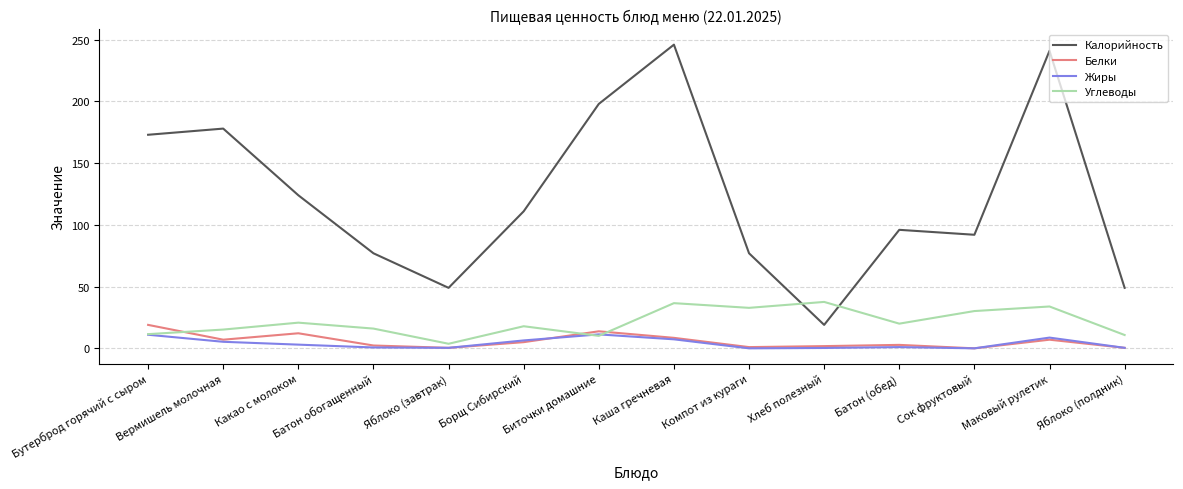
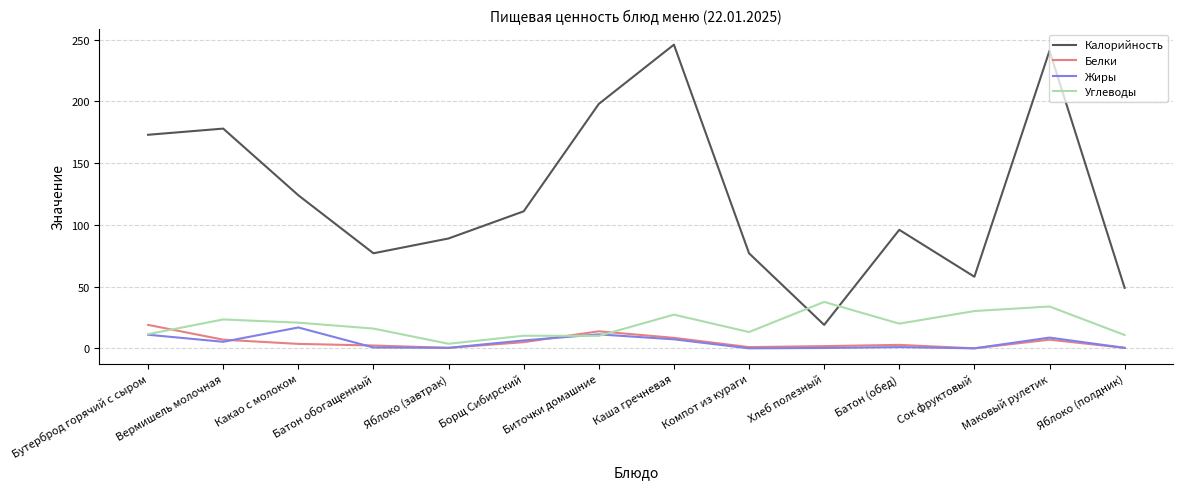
Углеводы, Вермишель молочная: 15 -> 23
Белки, Какао с молоком: 12 -> 4
Жиры, Какао с молоком: 3 -> 17
Калорийность, Яблоко (завтрак): 49 -> 89
Углеводы, Борщ Сибирский: 18 -> 10
Углеводы, Каша гречневая: 37 -> 27
Углеводы, Компот из кураги: 33 -> 13
Калорийность, Сок фруктовый: 92 -> 58
